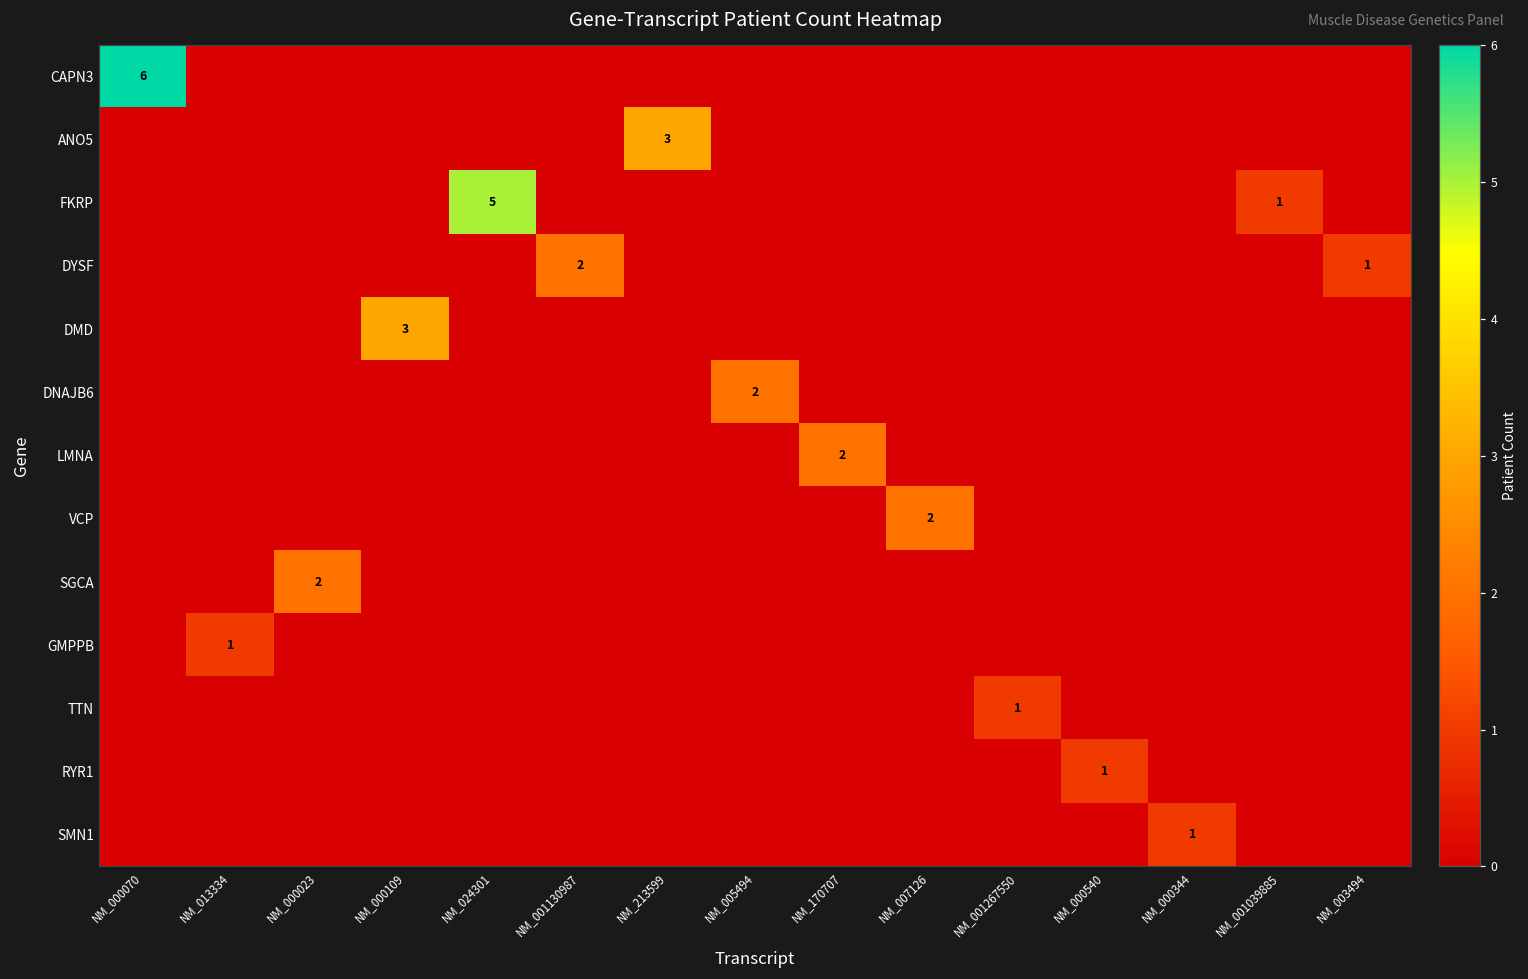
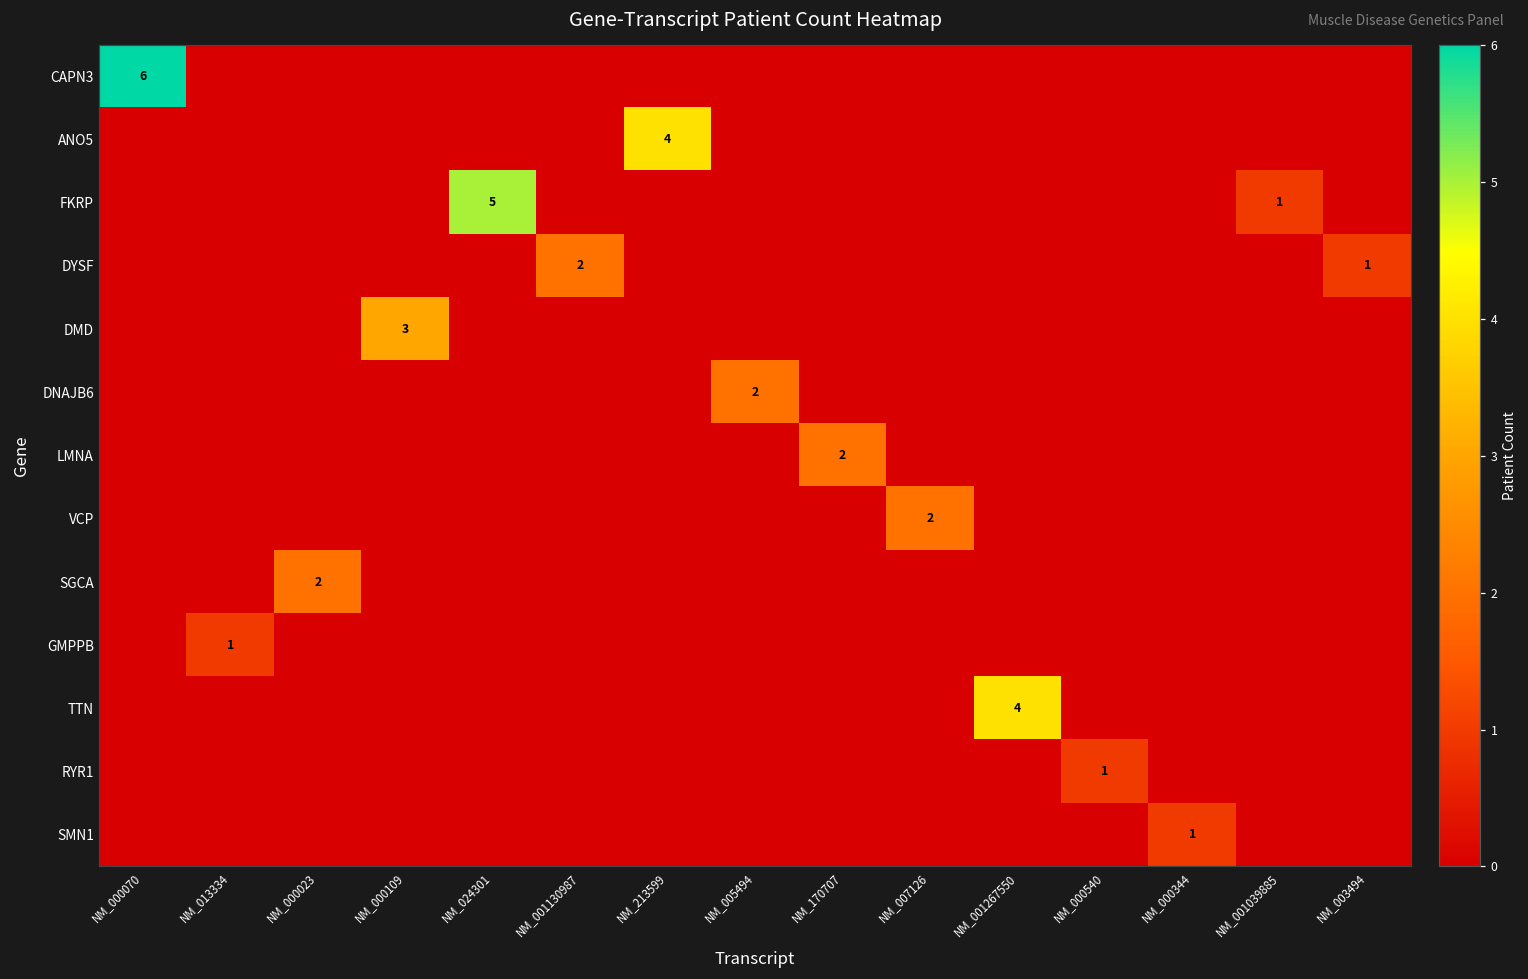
ANO5, NM_213599: 3 -> 4
TTN, NM_001267550: 1 -> 4
